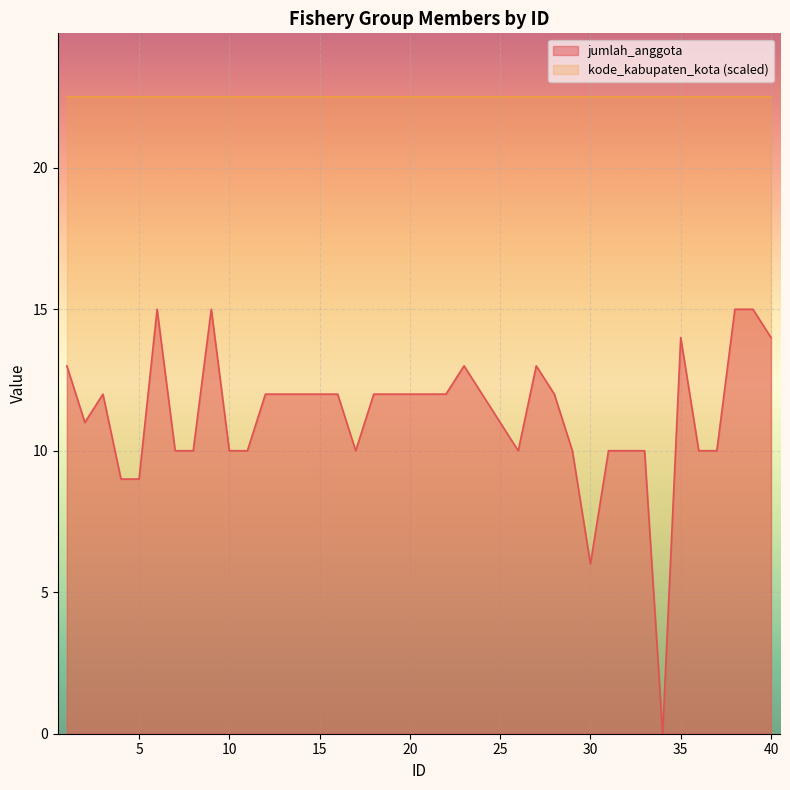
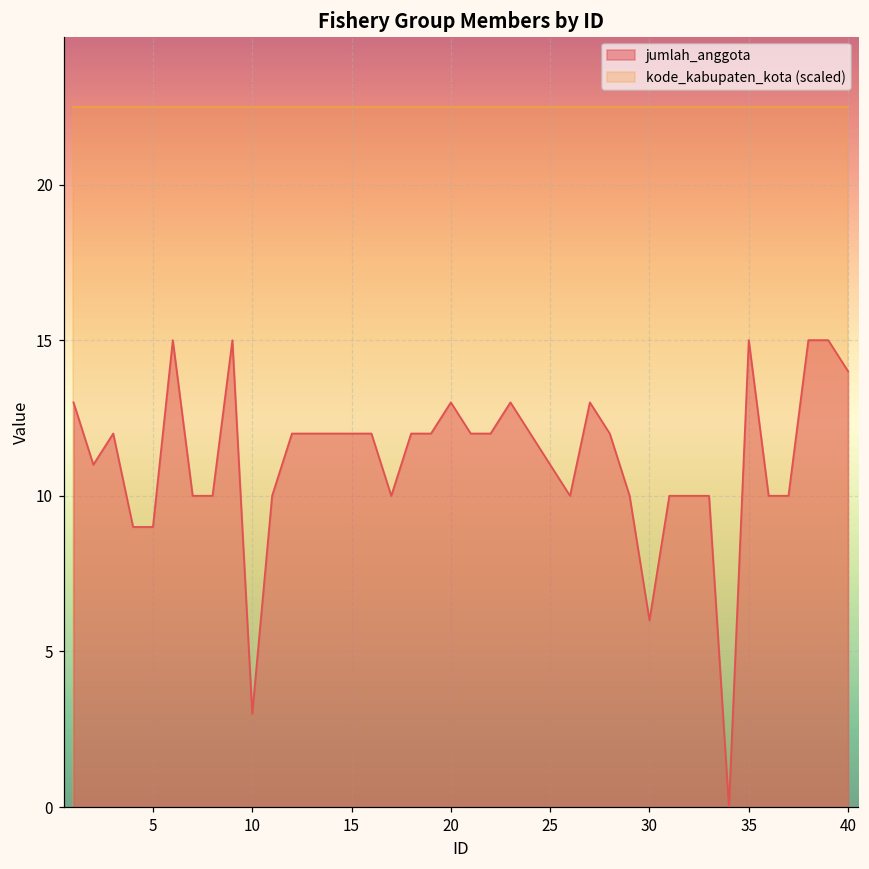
jumlah_anggota, 10: 10 -> 3
jumlah_anggota, 20: 12 -> 13
jumlah_anggota, 35: 14 -> 15
